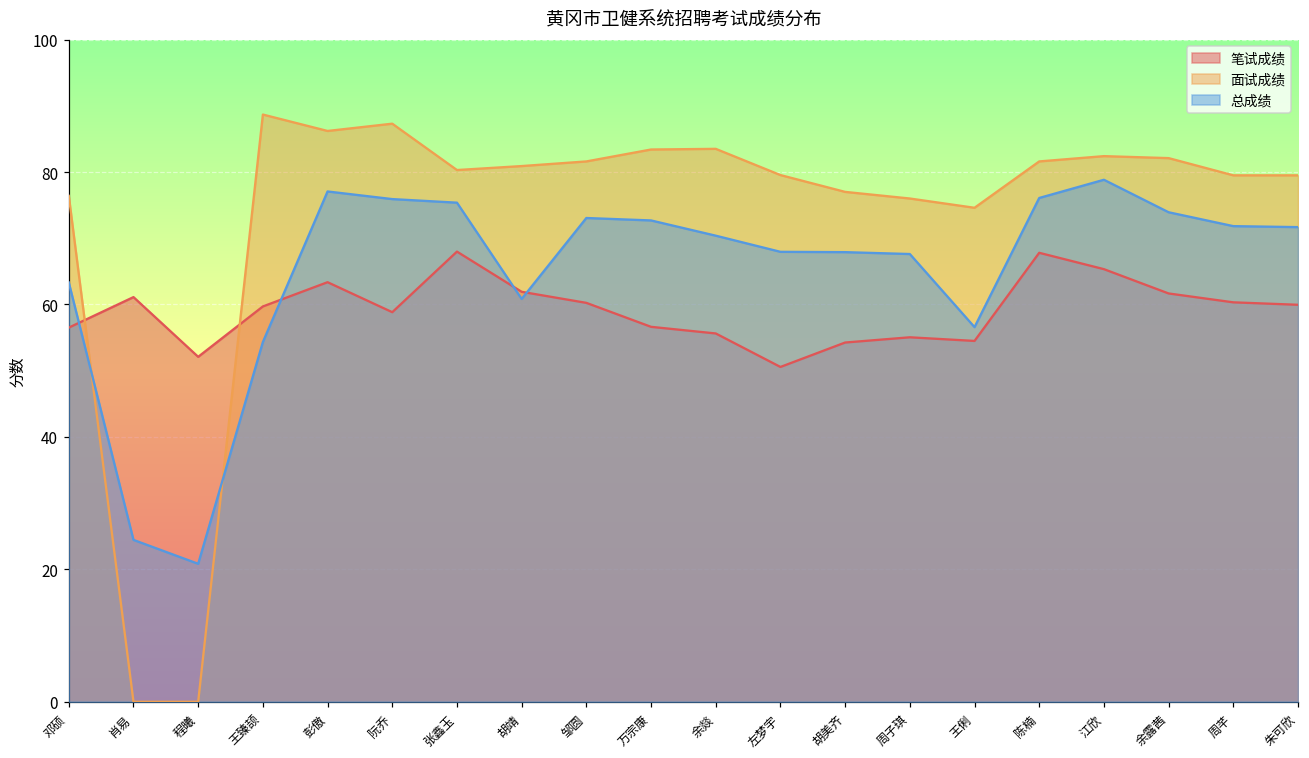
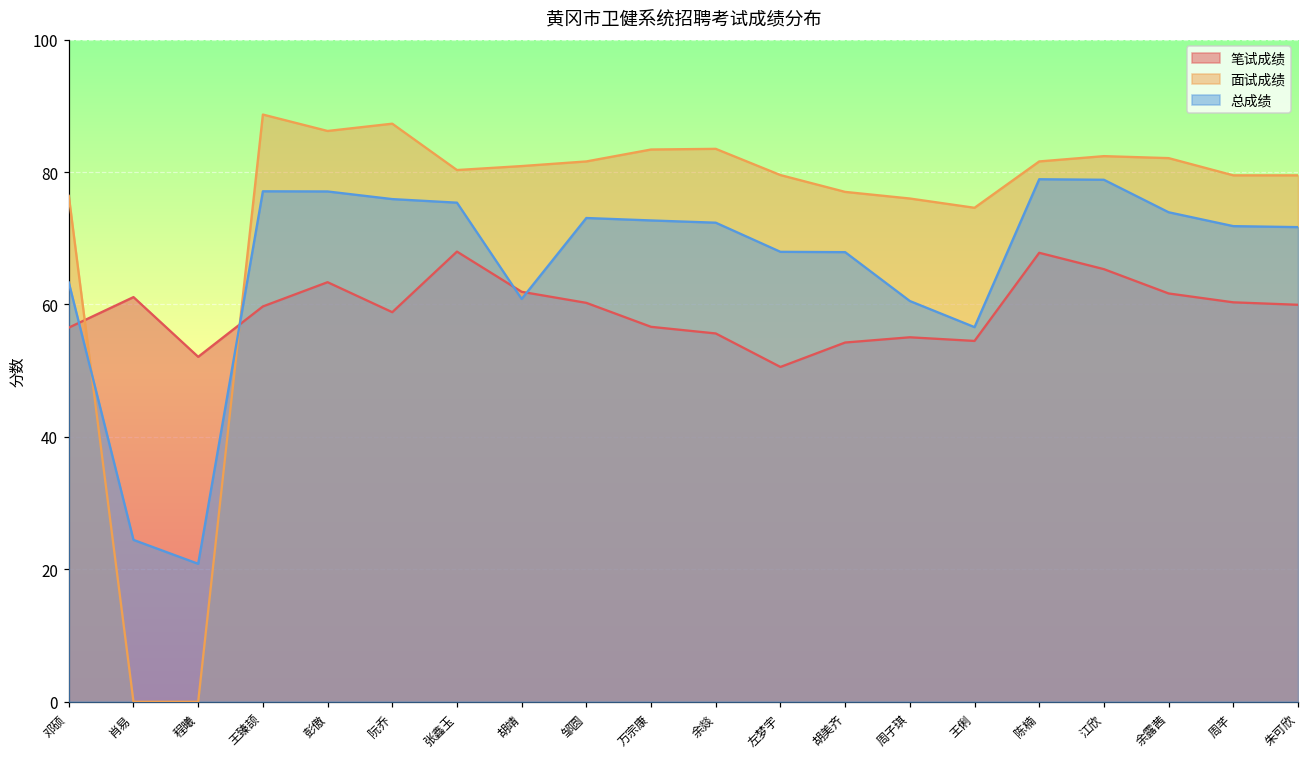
总成绩, 王臻颉: 54 -> 77
总成绩, 余燚: 70 -> 72
总成绩, 周子琪: 68 -> 61
总成绩, 陈楠: 76 -> 79
